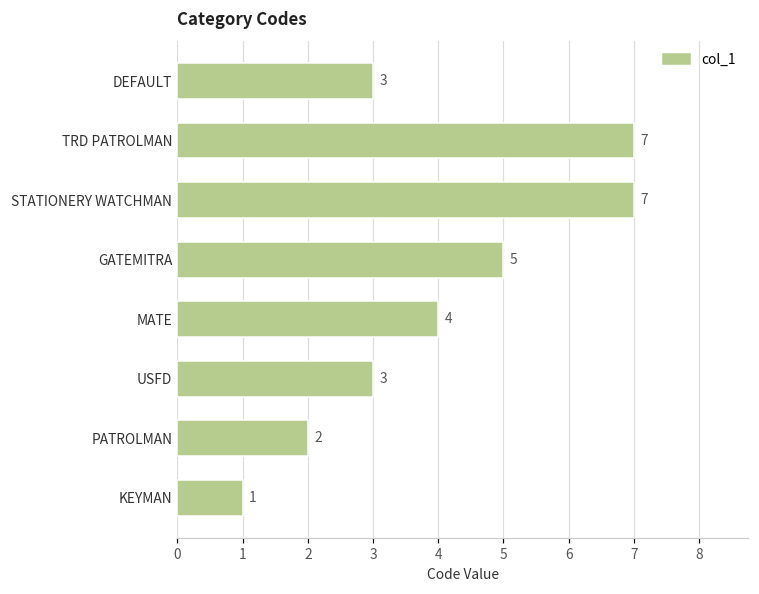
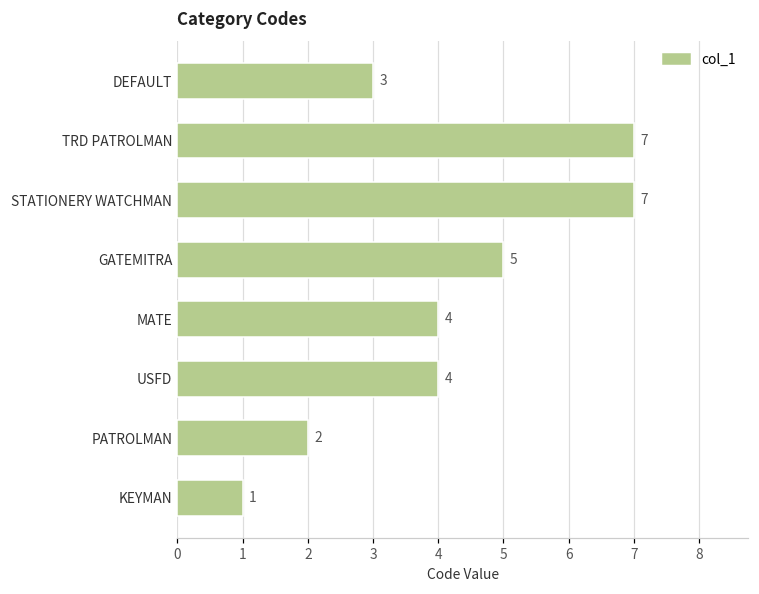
USFD: 3 -> 4
